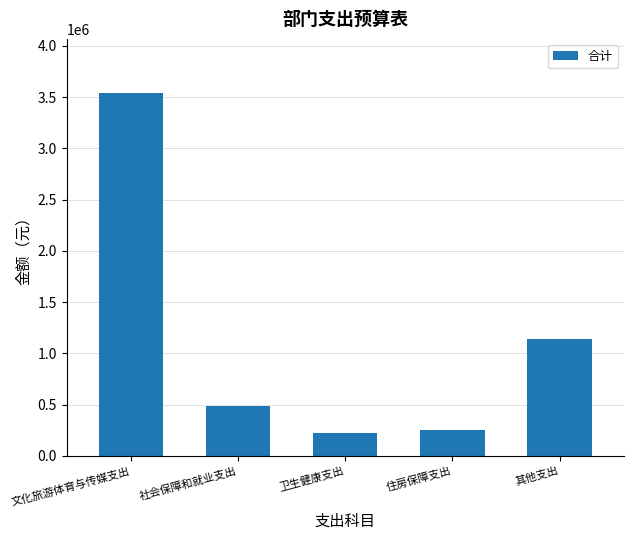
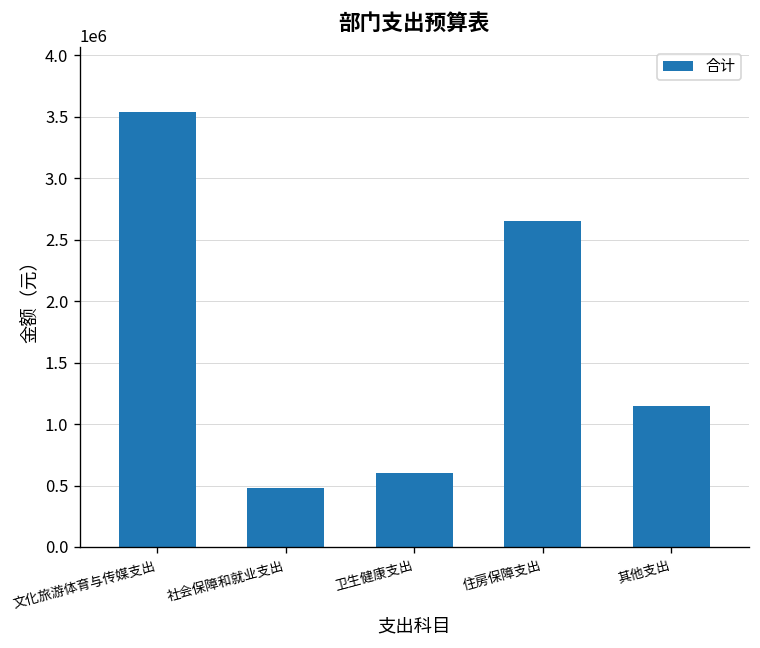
卫生健康支出: 230000 -> 600000
住房保障支出: 260000 -> 2650000
